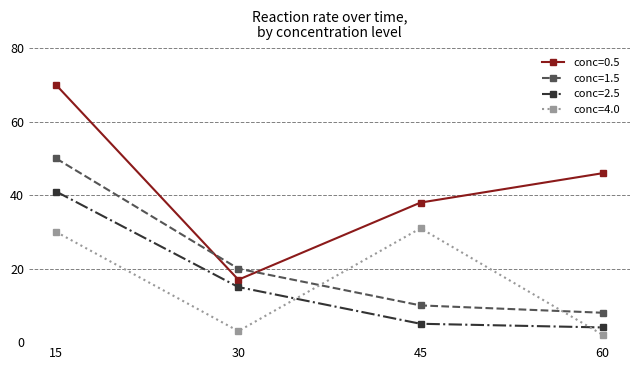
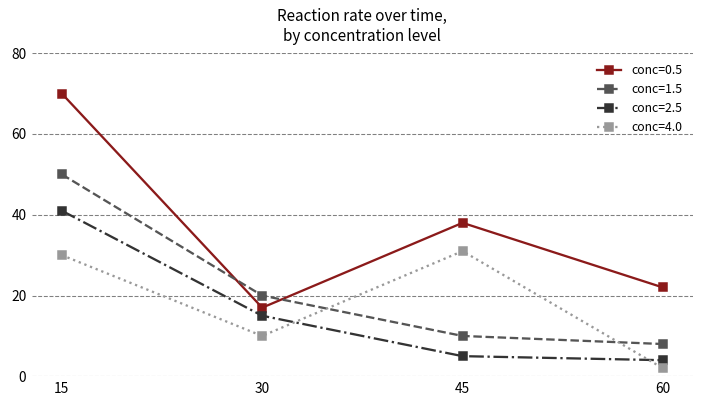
conc=4.0, 30: 3 -> 10
conc=0.5, 60: 46 -> 22
